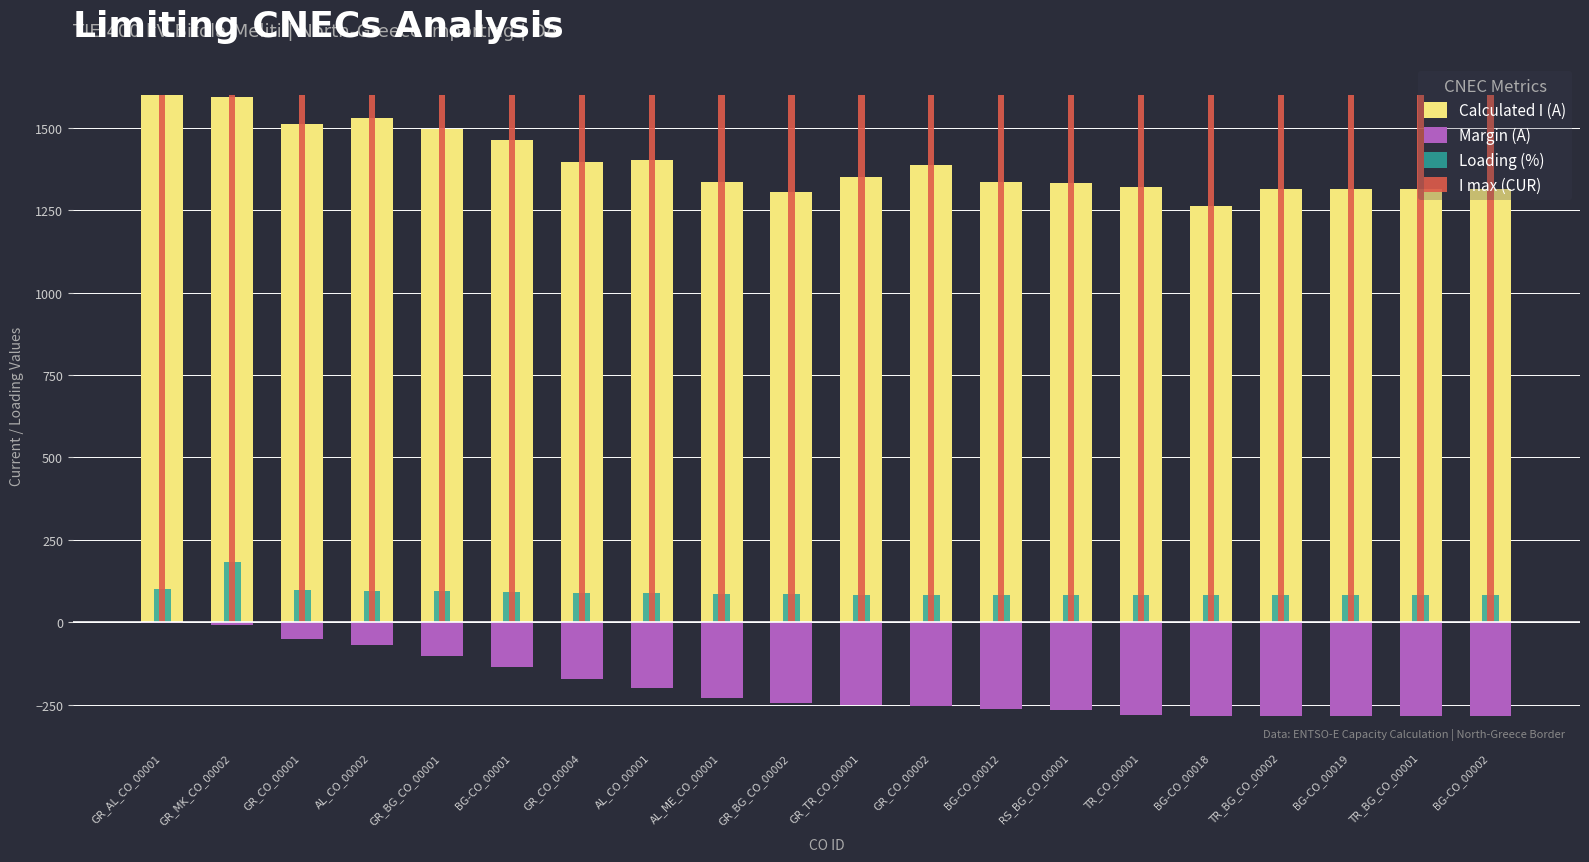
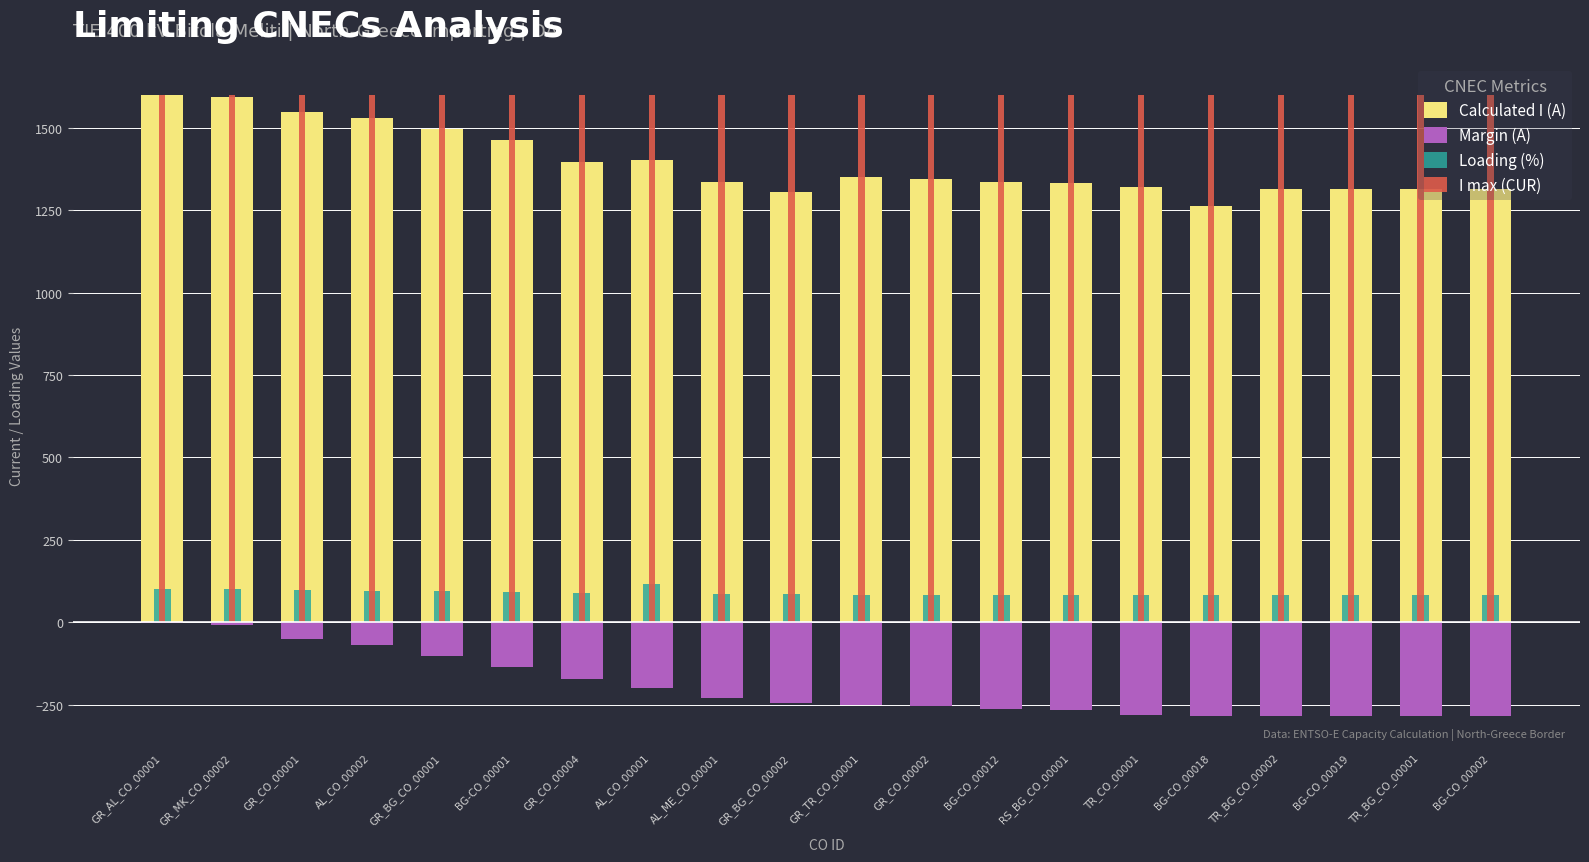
Loading (%), GR_MK_CO_00002: 180 -> 100
Calculated I (A), GR_CO_00001: 1510 -> 1550
Loading (%), AL_CO_00001: 90 -> 120
Calculated I (A), GR_CO_00002: 1390 -> 1350
